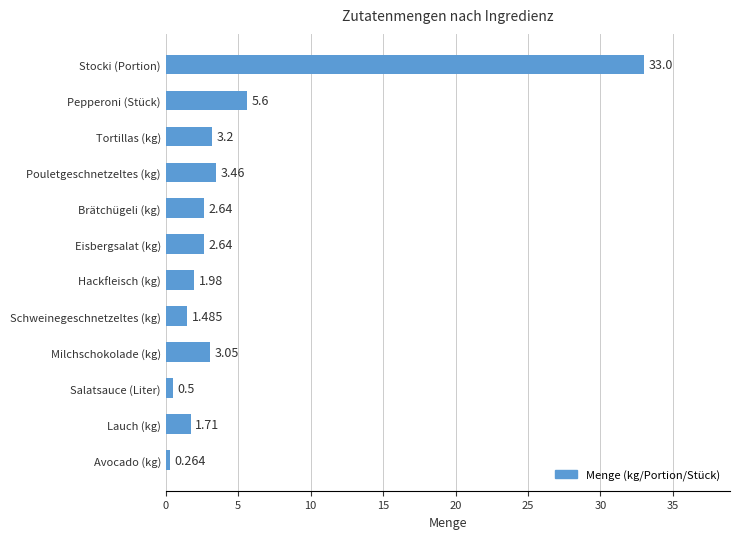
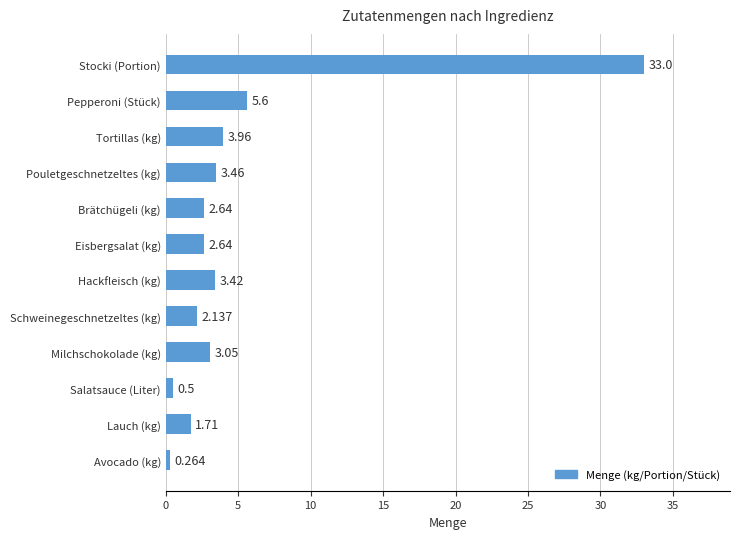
Tortillas (kg): 3.2 -> 3.96
Hackfleisch (kg): 1.98 -> 3.42
Schweinegeschnetzeltes (kg): 1.485 -> 2.137
